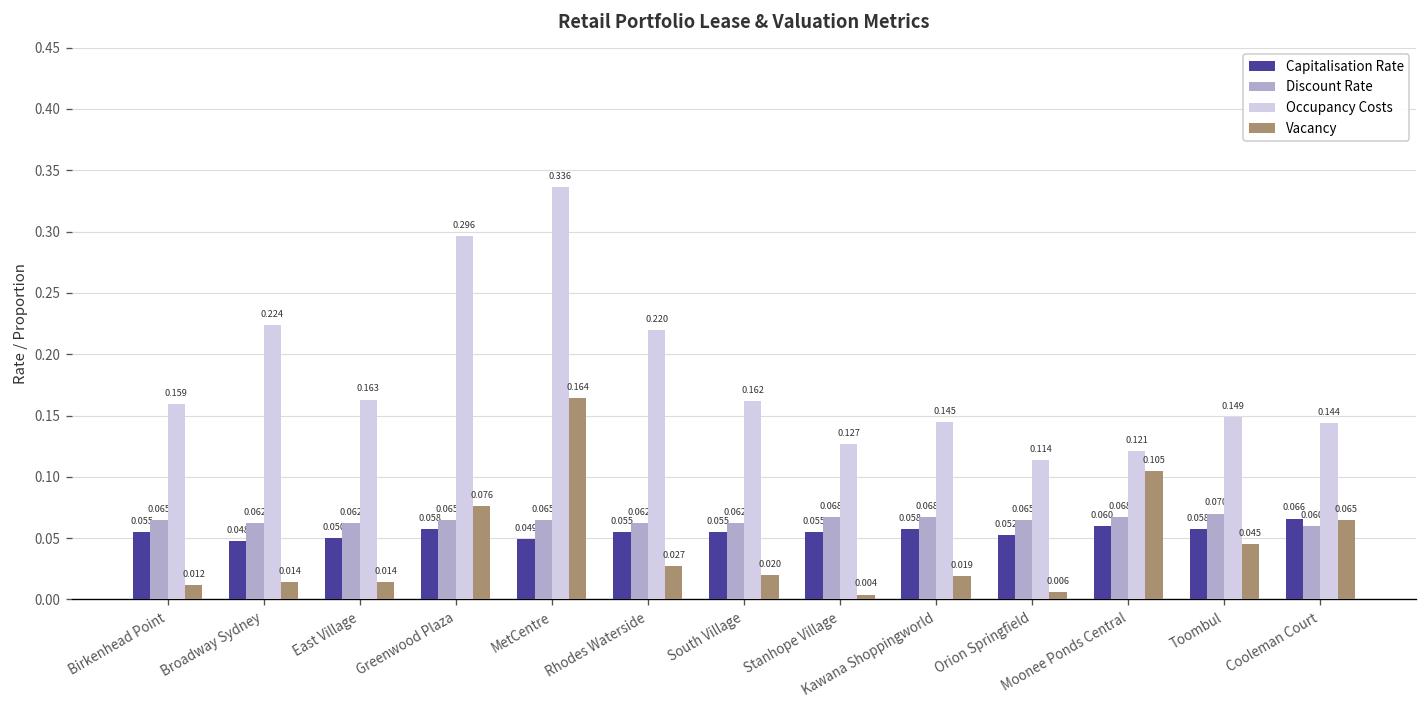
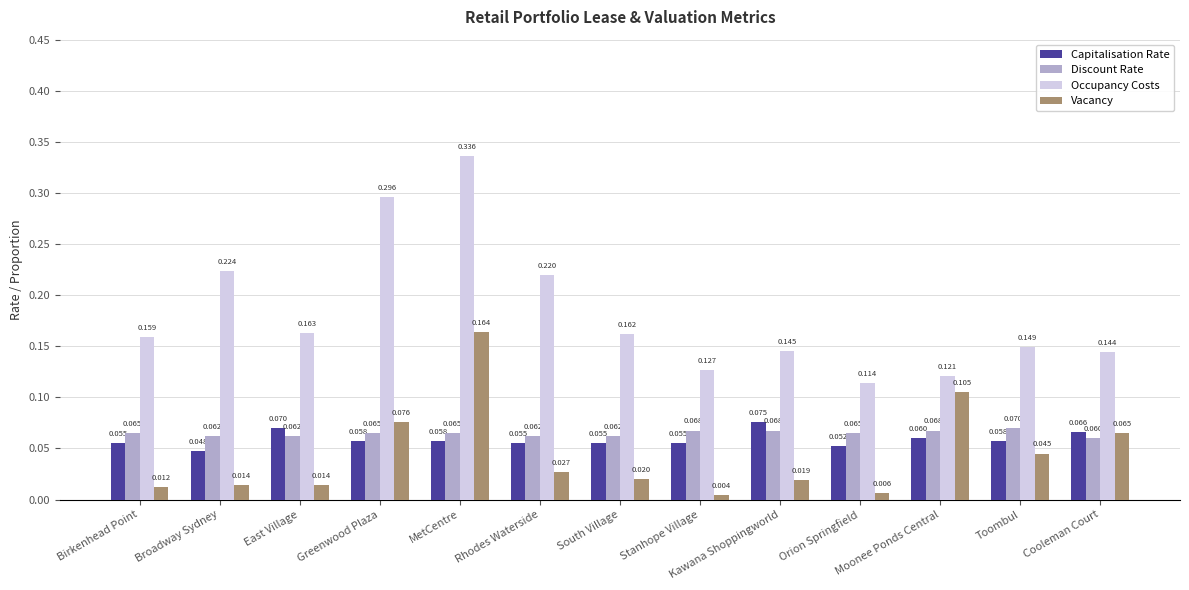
Capitalisation Rate, East Village: 0.050 -> 0.070
Capitalisation Rate, MetCentre: 0.049 -> 0.058
Capitalisation Rate, Kawana Shoppingworld: 0.058 -> 0.075
